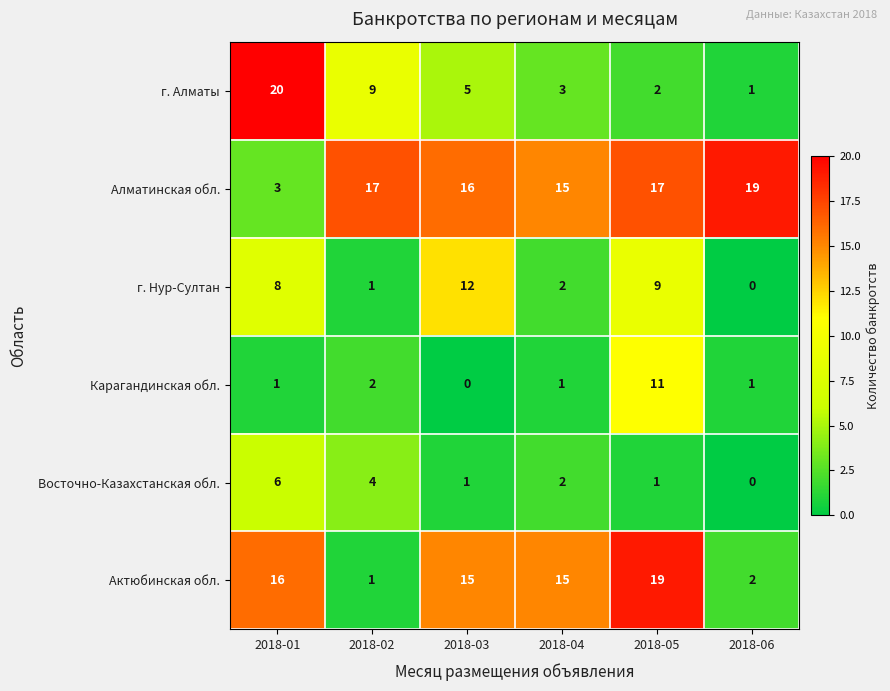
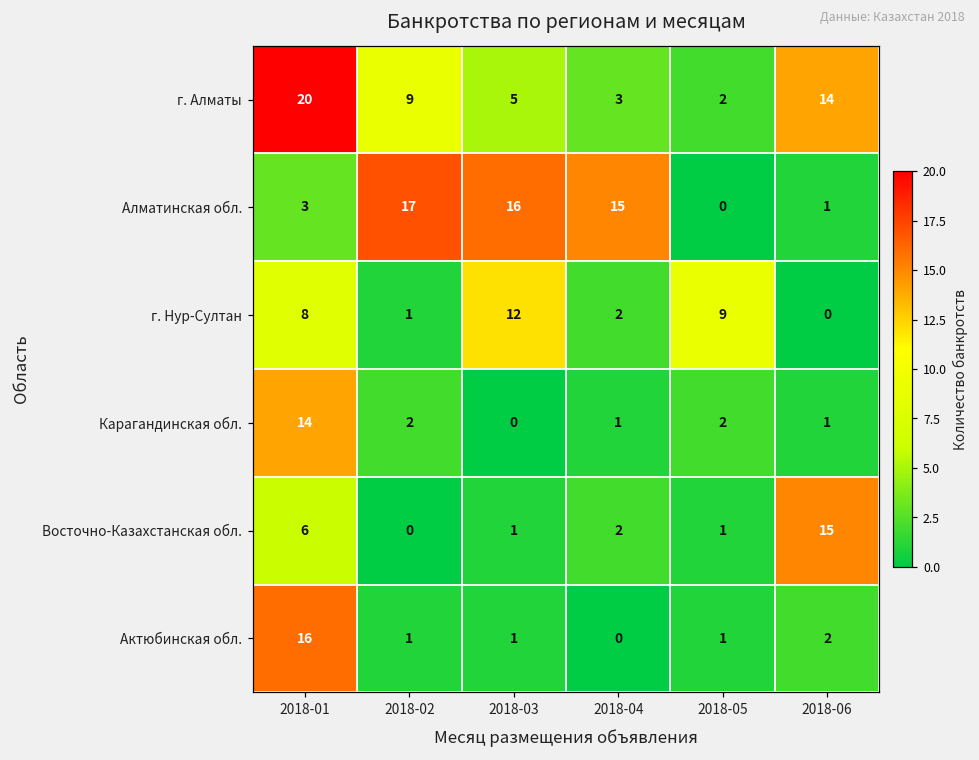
г. Алматы, 2018-06: 1 -> 14
Алматинская обл., 2018-05: 17 -> 0
Алматинская обл., 2018-06: 19 -> 1
Карагандинская обл., 2018-01: 1 -> 14
Карагандинская обл., 2018-05: 11 -> 2
Восточно-Казахстанская обл., 2018-02: 4 -> 0
Восточно-Казахстанская обл., 2018-06: 0 -> 15
Актюбинская обл., 2018-03: 15 -> 1
Актюбинская обл., 2018-04: 15 -> 0
Актюбинская обл., 2018-05: 19 -> 1
